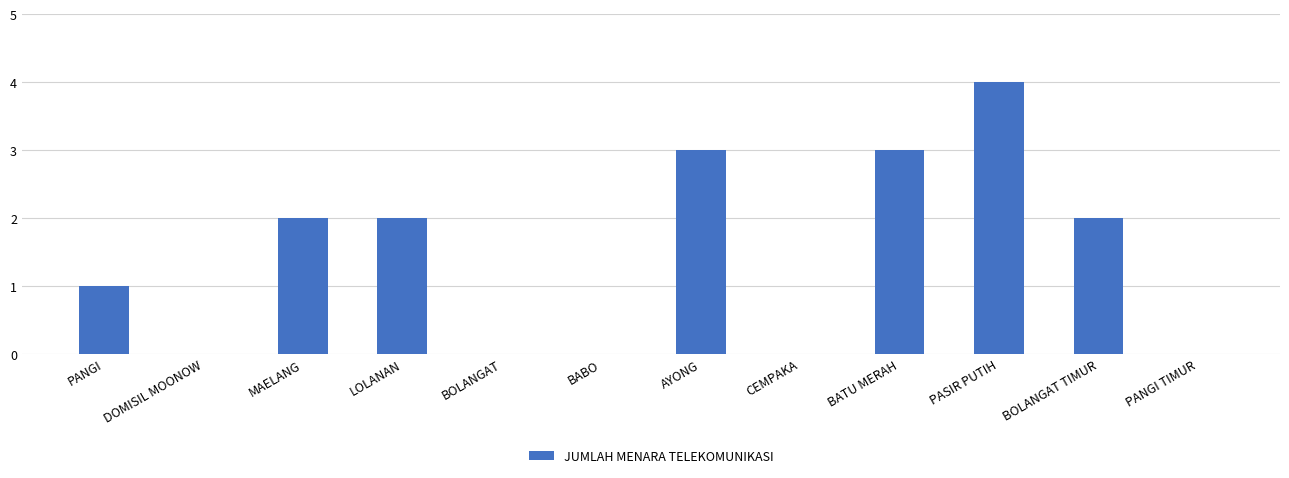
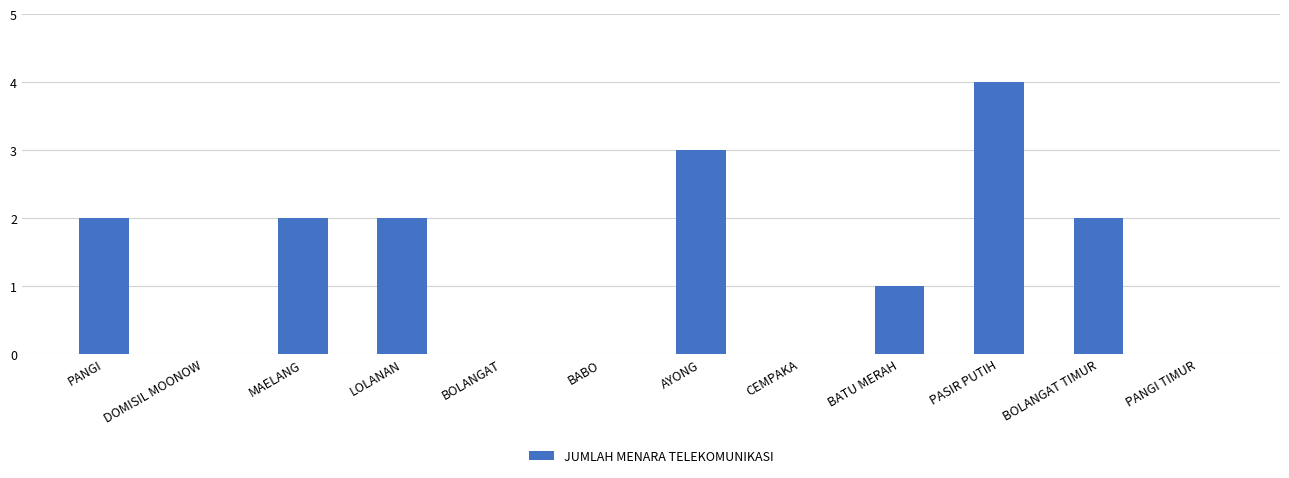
PANGI: 1 -> 2
BATU MERAH: 3 -> 1
